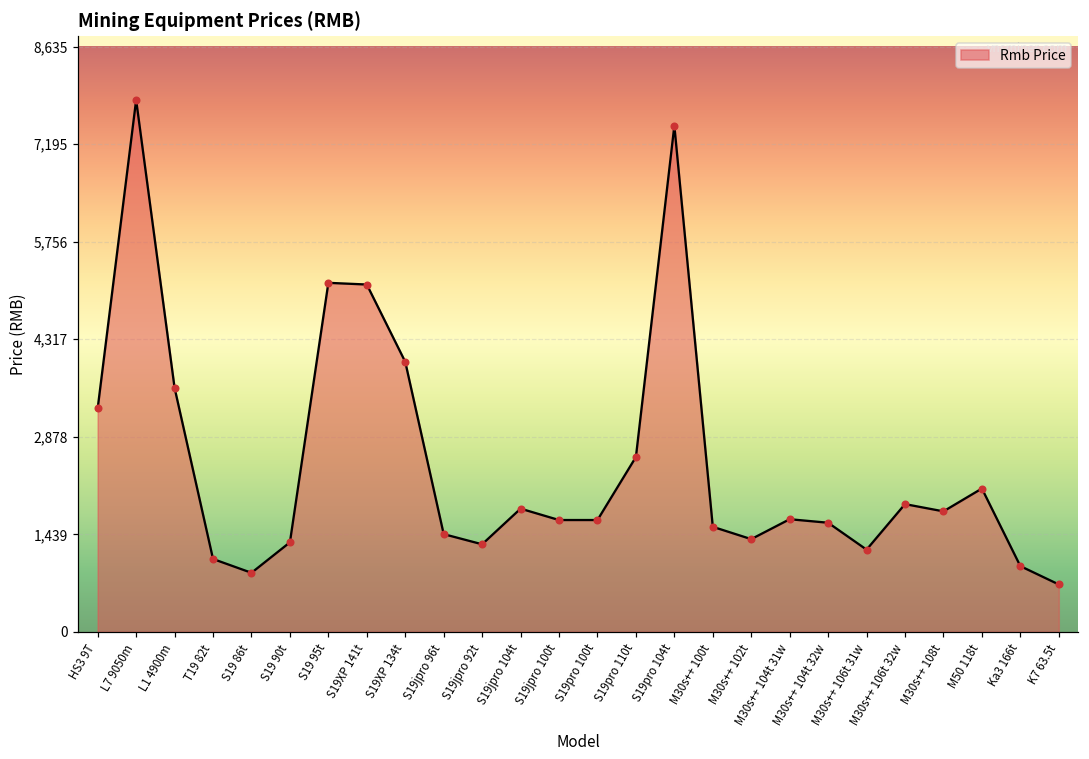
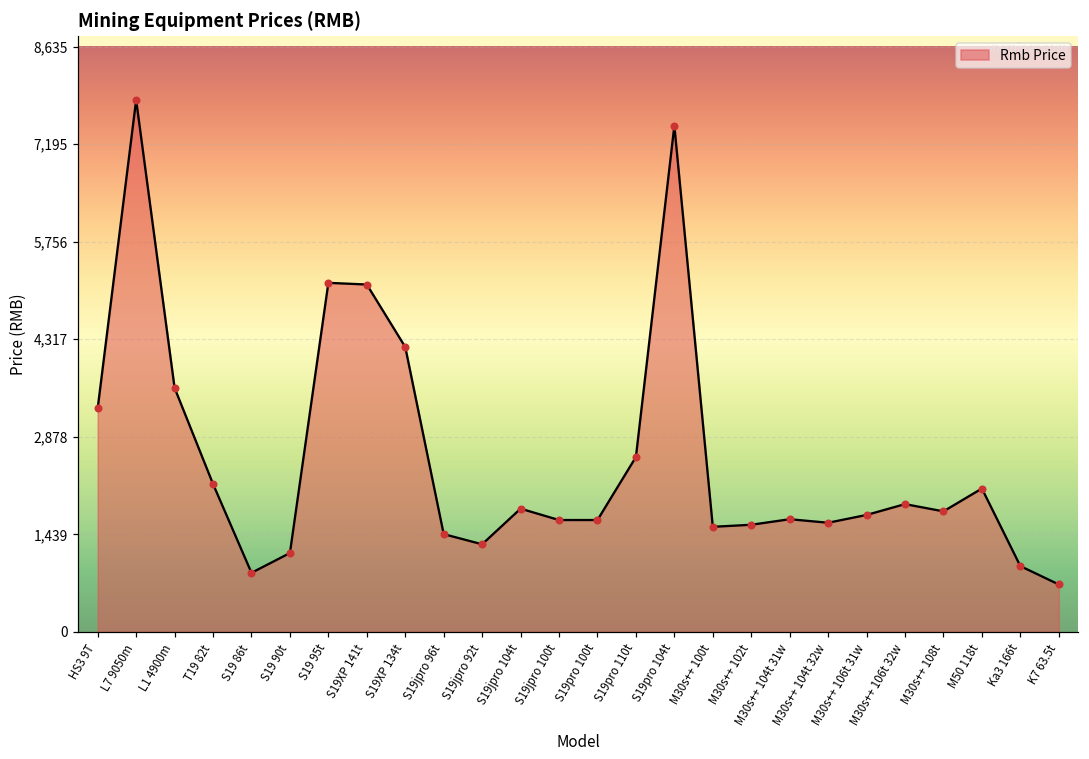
T19 82t: 1,100 -> 2,200
S19 90t: 1,300 -> 1,200
S19XP 134t: 4,000 -> 4,200
M30s++ 102t: 1,400 -> 1,600
M30s++ 106t 31w: 1,200 -> 1,700
